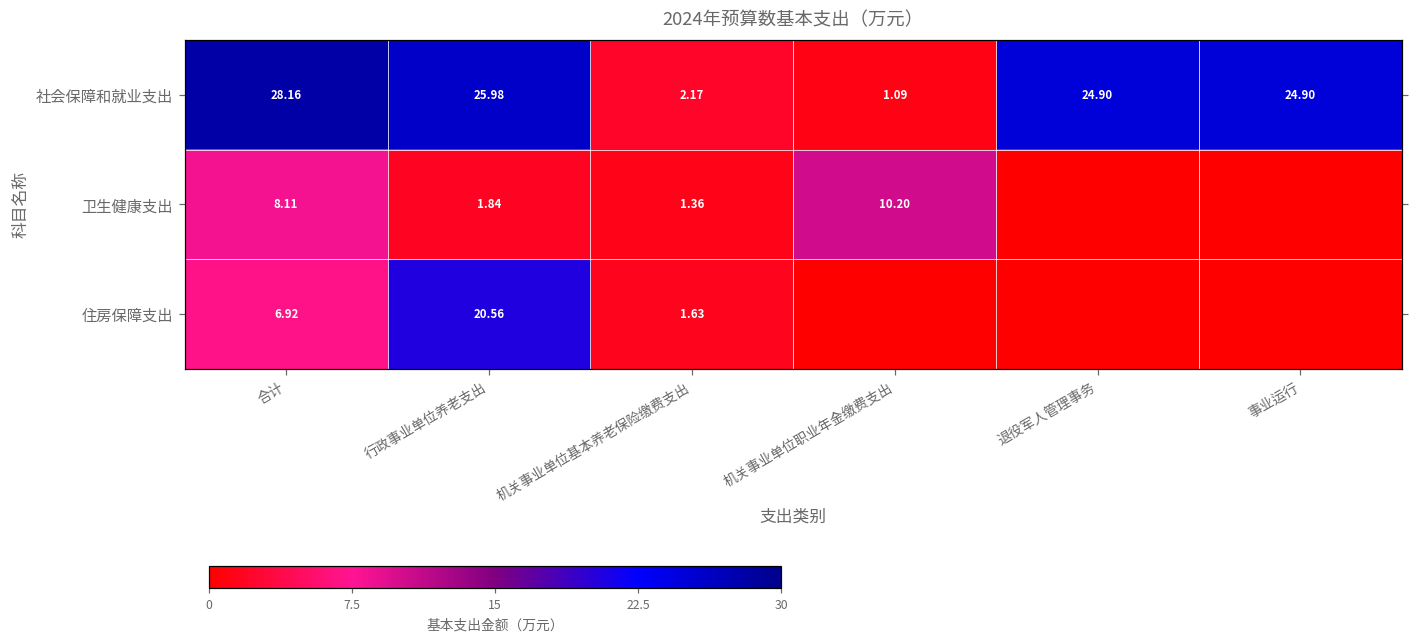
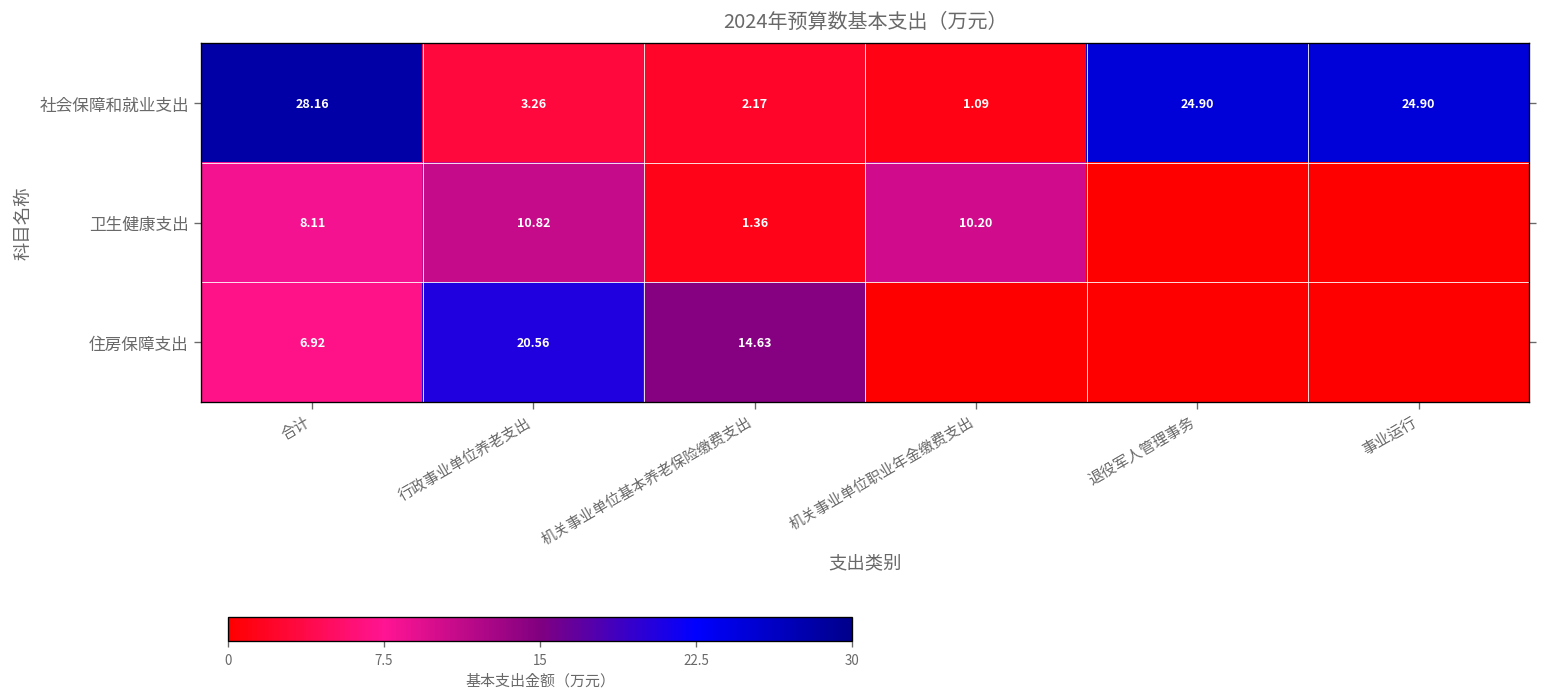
社会保障和就业支出, 行政事业单位养老支出: 25.98 -> 3.26
卫生健康支出, 行政事业单位养老支出: 1.84 -> 10.82
住房保障支出, 机关事业单位基本养老保险缴费支出: 1.63 -> 14.63
